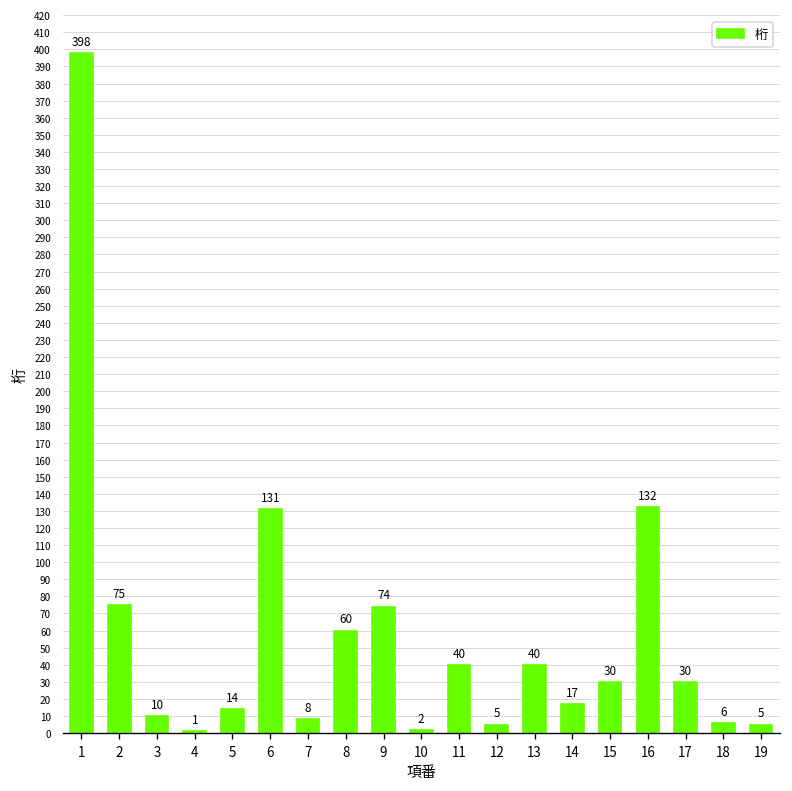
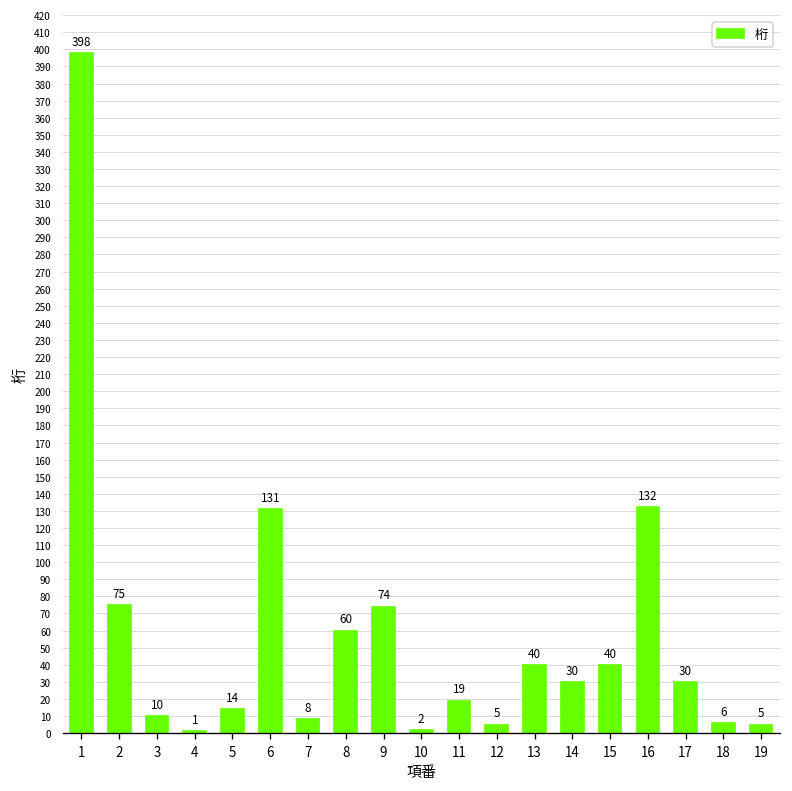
11: 40 -> 19
14: 17 -> 30
15: 30 -> 40
